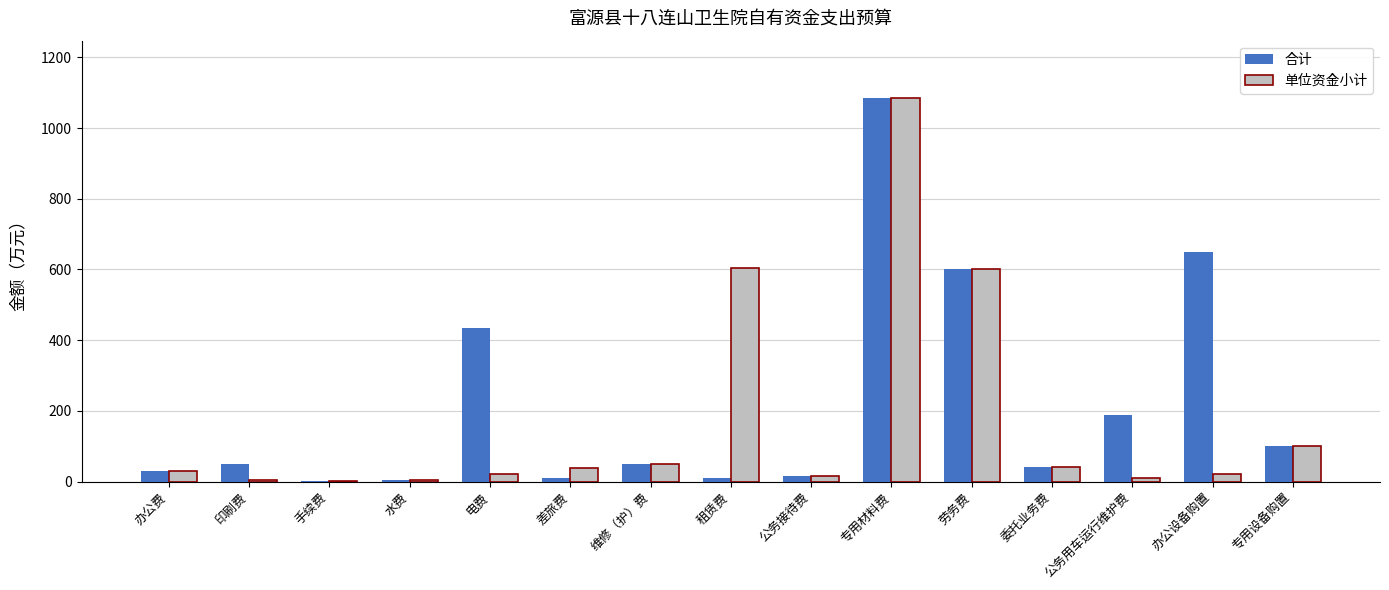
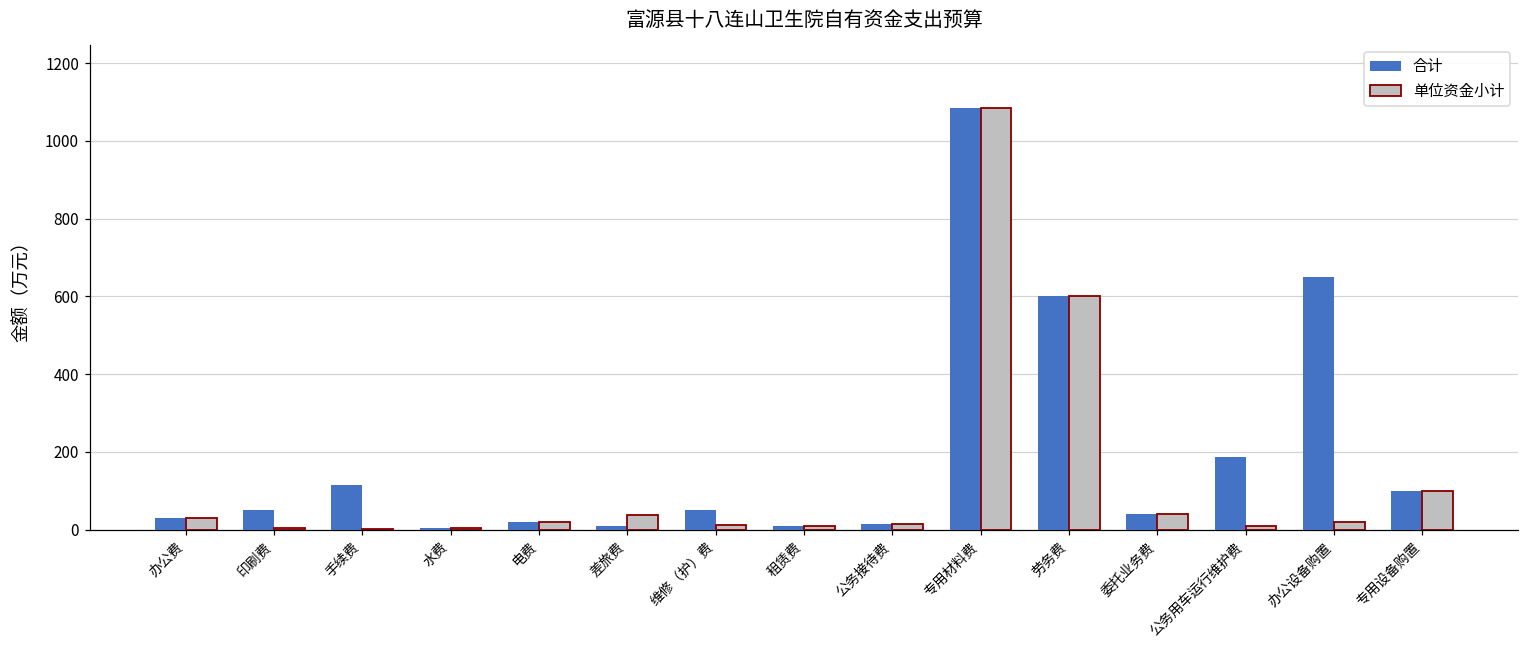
合计, 手续费: 0 -> 110
合计, 电费: 430 -> 20
单位资金小计, 维修（护）费: 50 -> 10
单位资金小计, 租赁费: 600 -> 10
